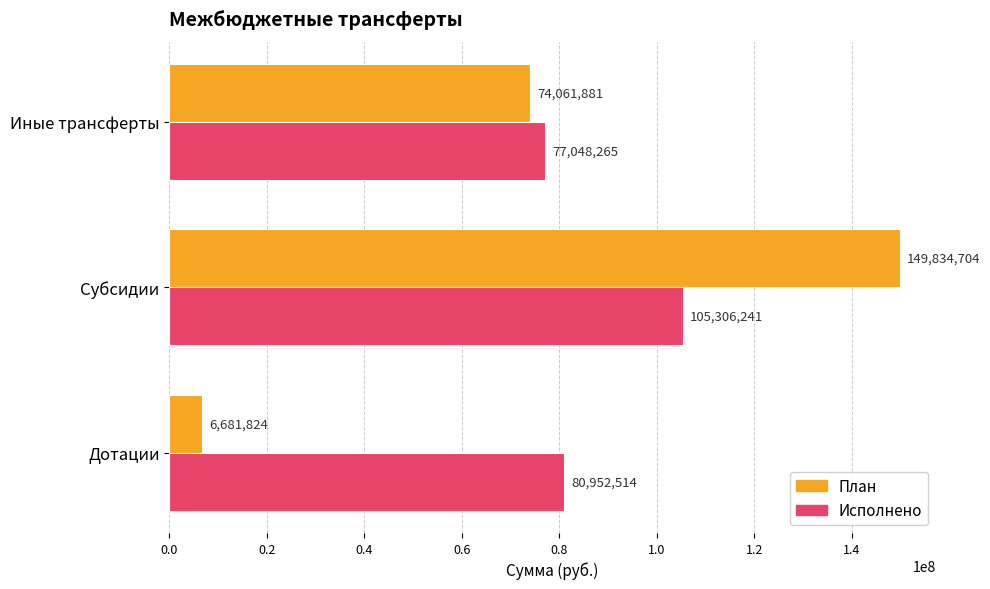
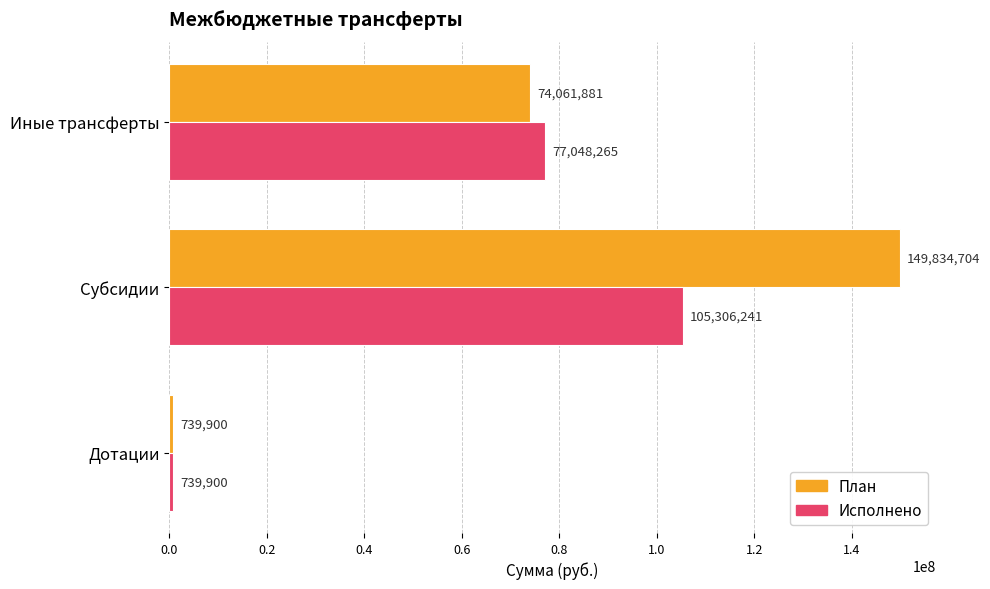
План, Дотации: 6,681,824 -> 739,900
Исполнено, Дотации: 80,952,514 -> 739,900
